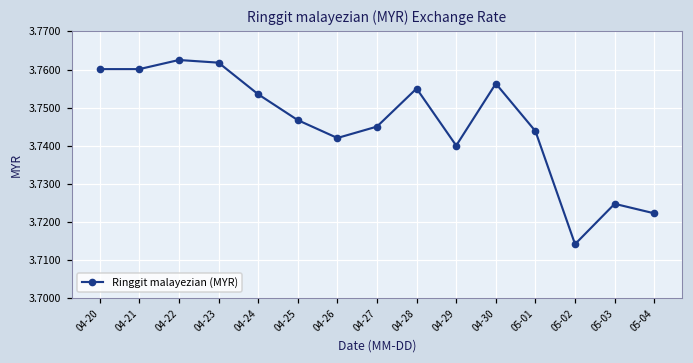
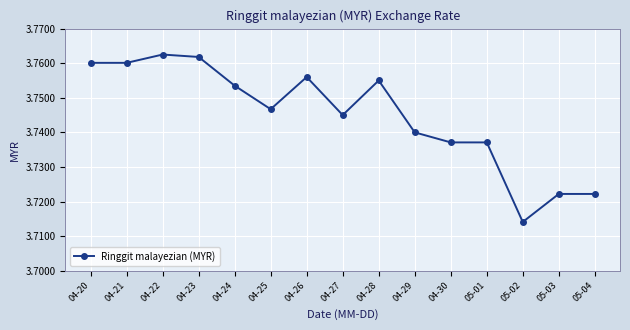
04-26: 3.742 -> 3.756
04-30: 3.756 -> 3.737
05-01: 3.744 -> 3.737
05-03: 3.725 -> 3.722
